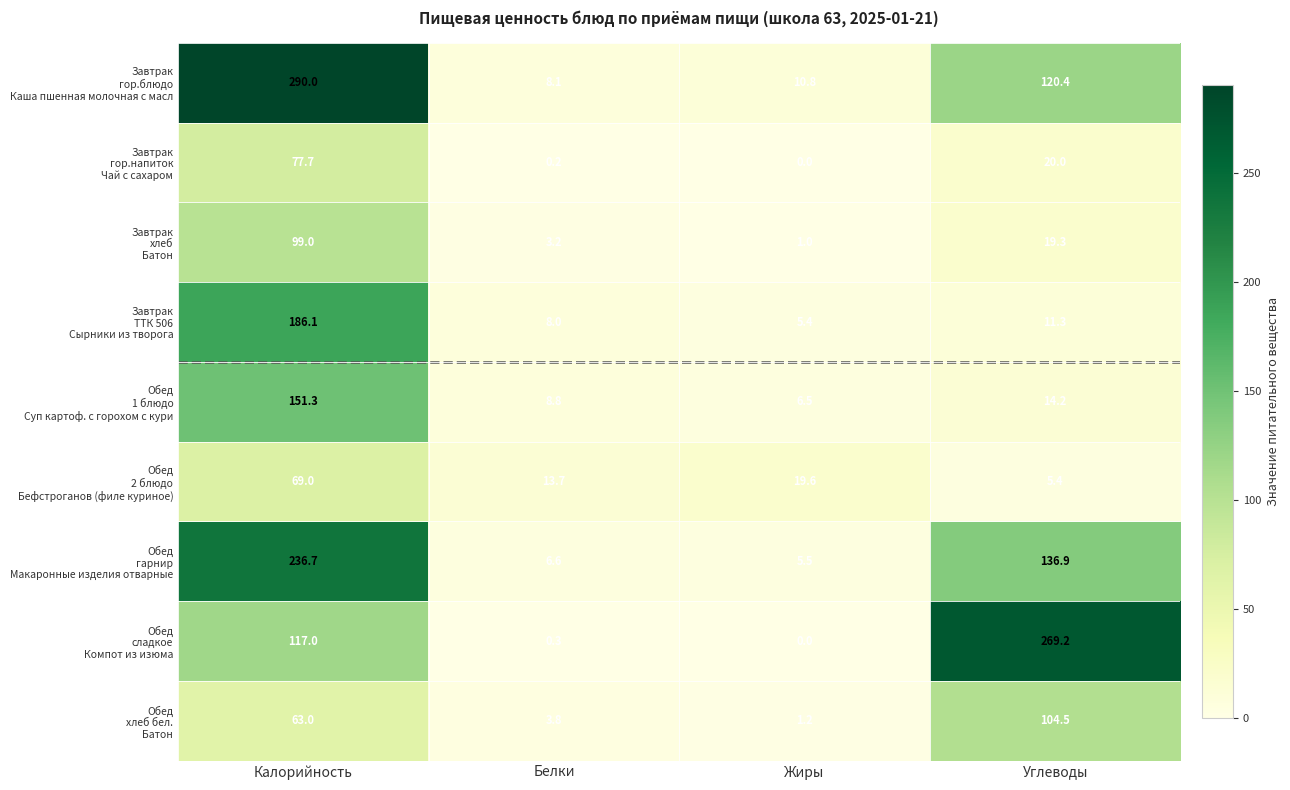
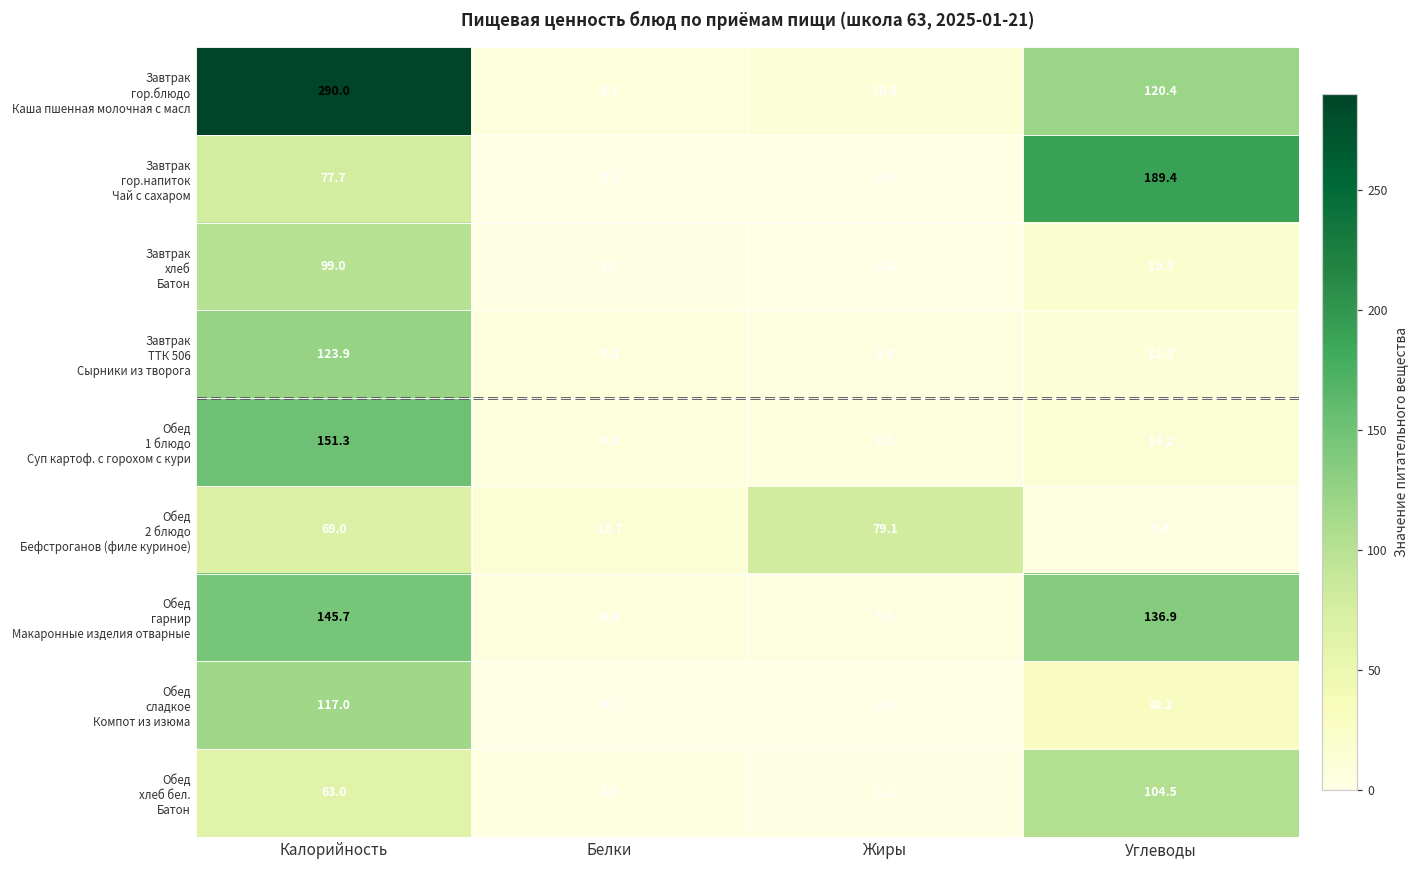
Завтрак гор.напиток Чай с сахаром, Углеводы: 20.0 -> 189.4
Завтрак ТТК 506 Сырники из творога, Калорийность: 186.1 -> 123.9
Обед 2 блюдо Бефстроганов (филе куриное), Жиры: 19.6 -> 79.1
Обед гарнир Макаронные изделия отварные, Калорийность: 236.7 -> 145.7
Обед сладкое Компот из изюма, Углеводы: 269.2 -> 30.2
